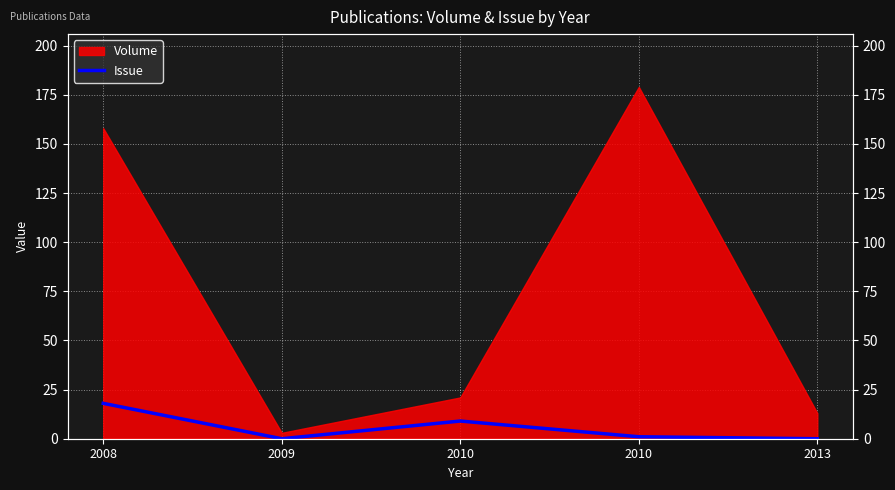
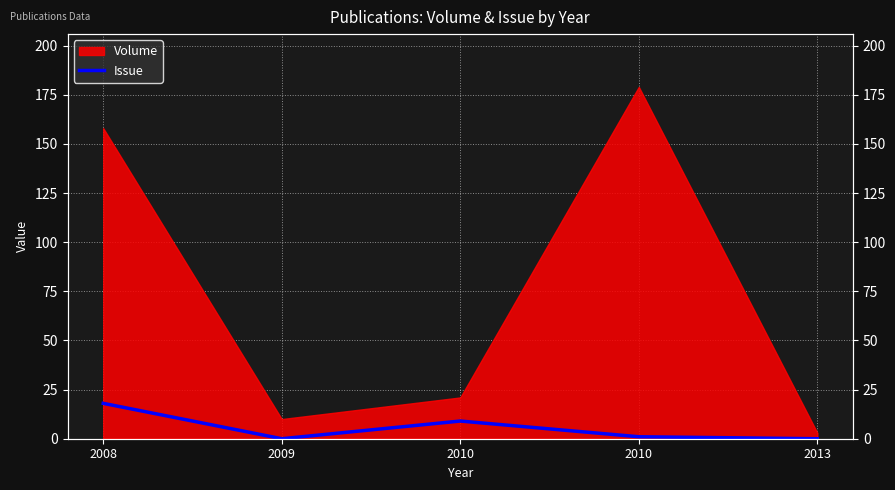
Volume, 2009: 3 -> 10
Volume, 2013: 13 -> 3
